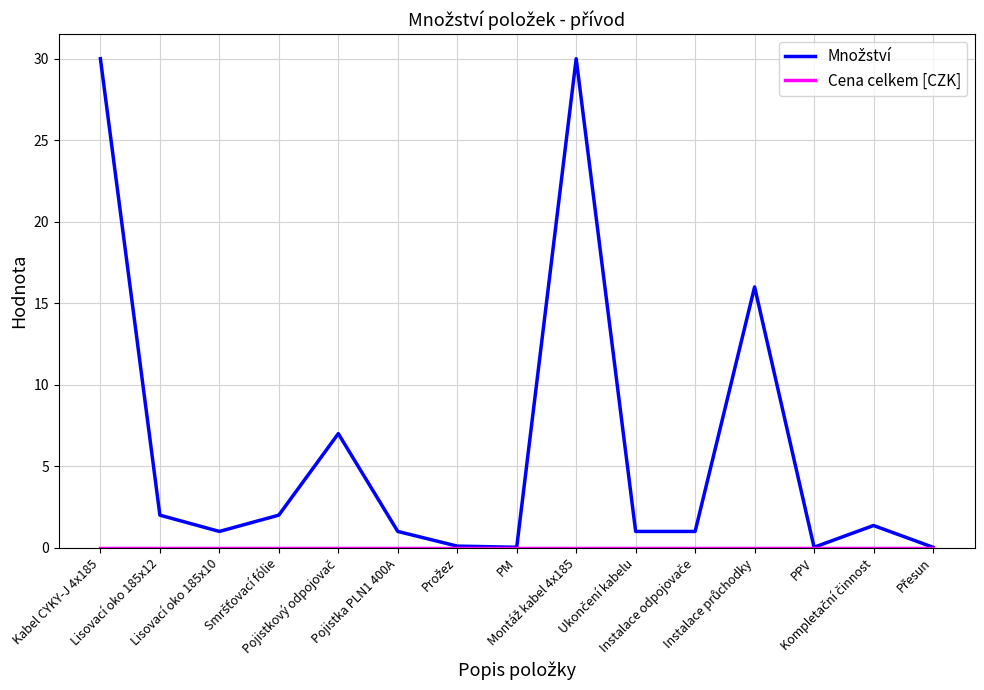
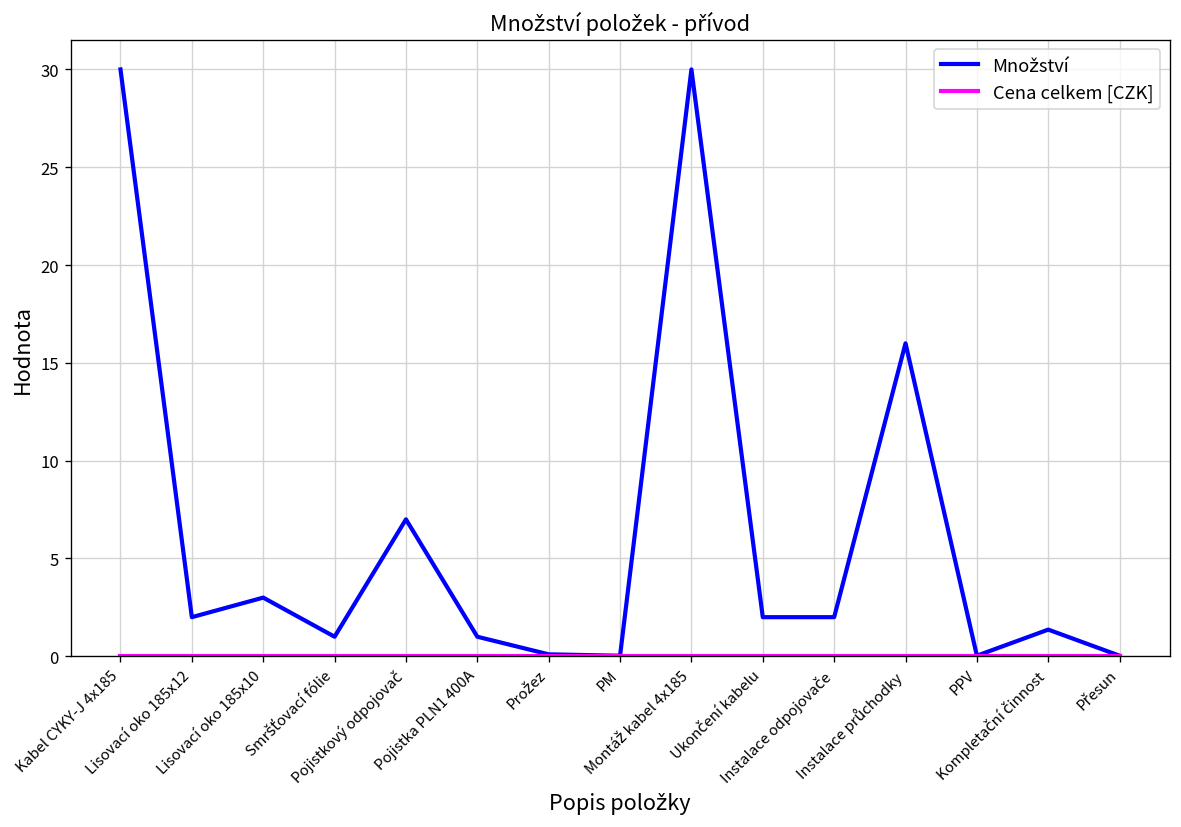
Množství, Lisovací oko 185x10: 1 -> 3
Množství, Smršťovací fólie: 2 -> 1
Množství, Ukončení kabelu: 1 -> 2
Množství, Instalace odpojovače: 1 -> 2
